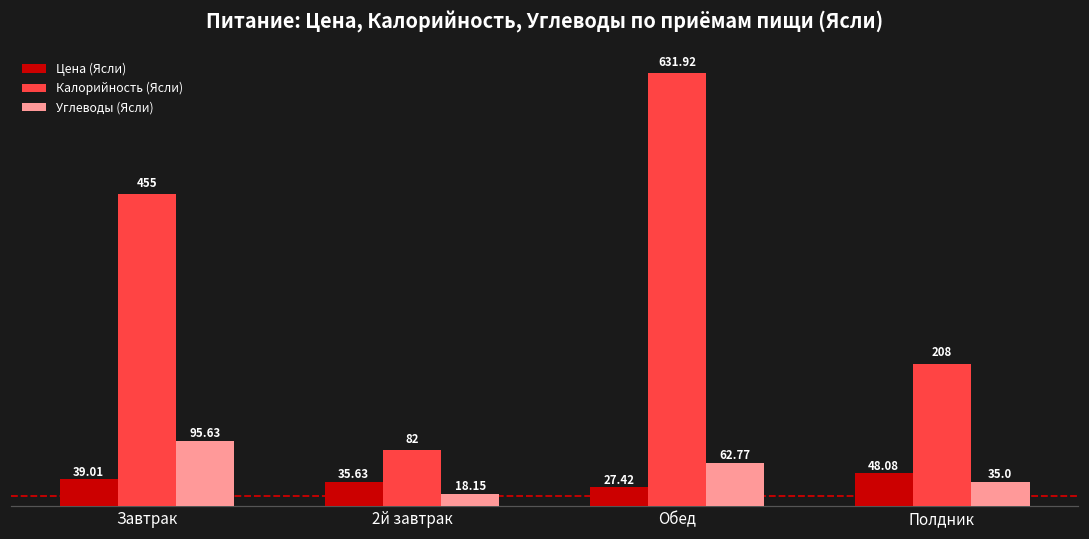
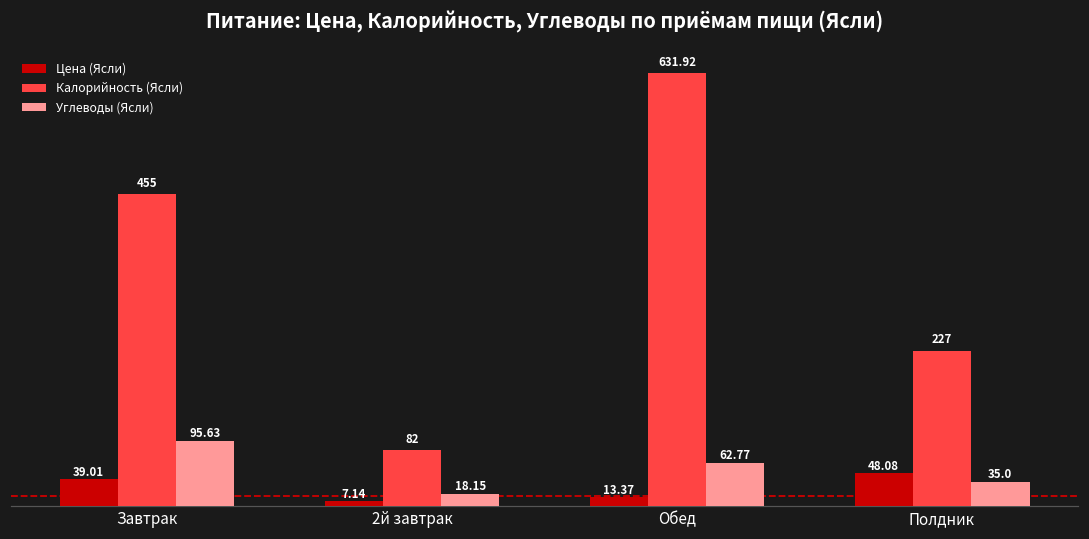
Цена (Ясли), 2й завтрак: 35.63 -> 7.14
Цена (Ясли), Обед: 27.42 -> 13.37
Калорийность (Ясли), Полдник: 208 -> 227
